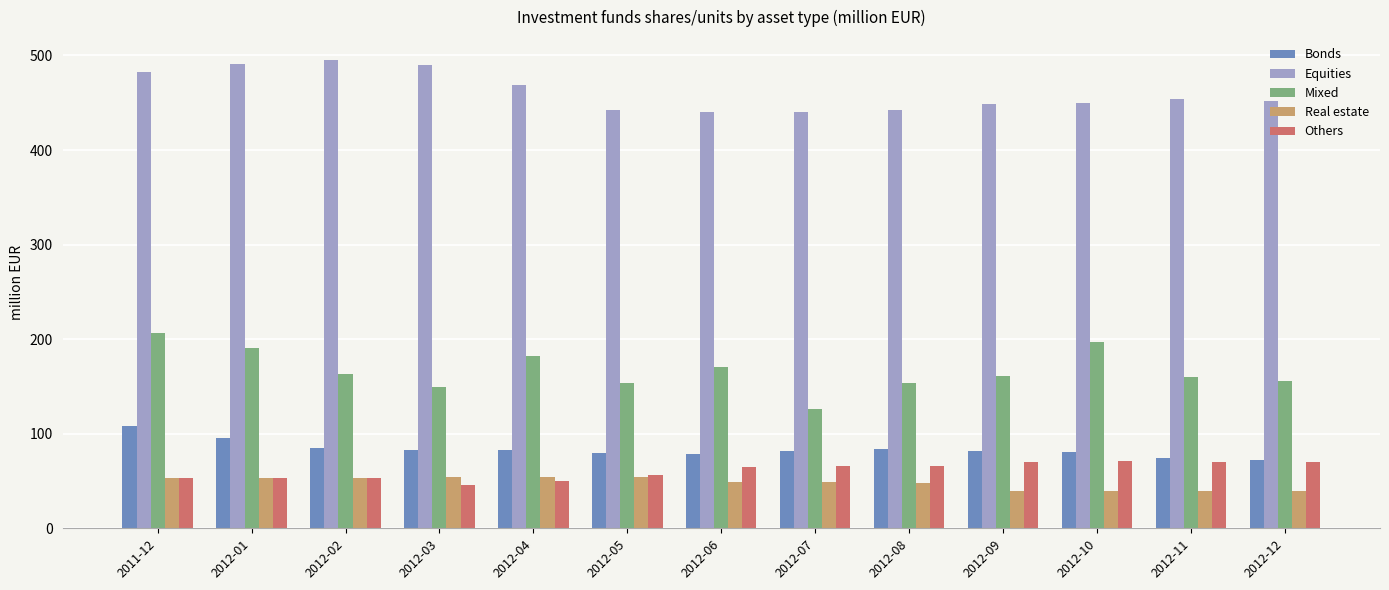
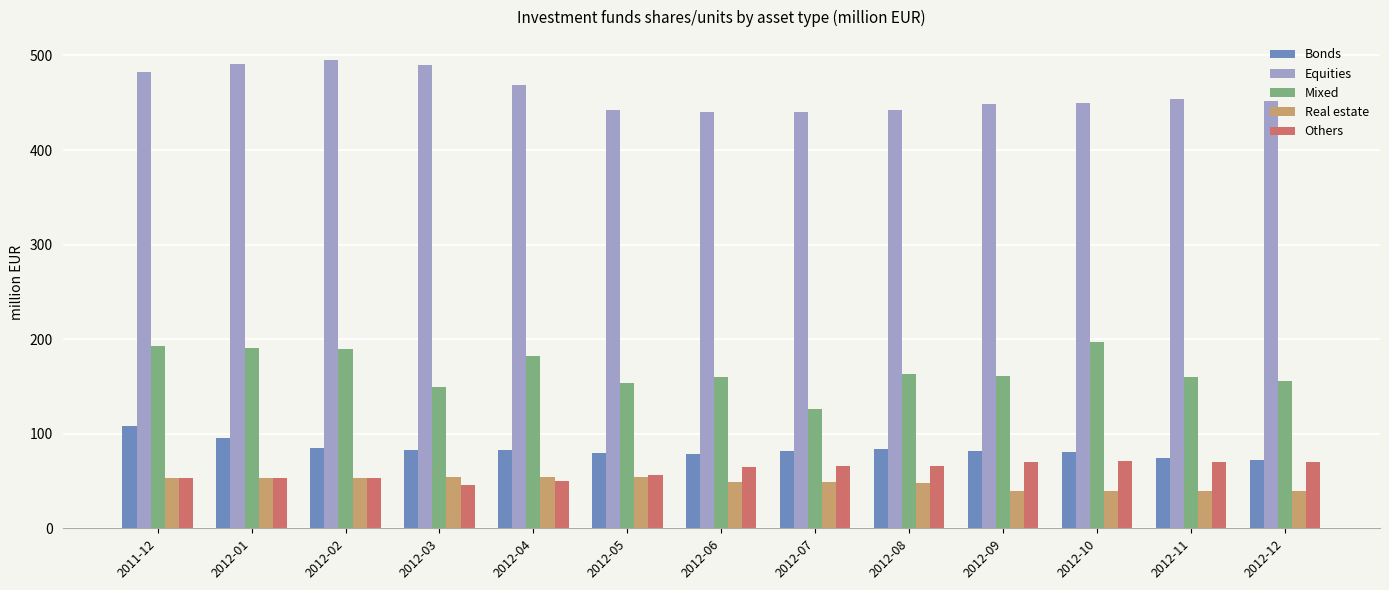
Mixed, 2011-12: 210 -> 190
Mixed, 2012-02: 160 -> 190
Mixed, 2012-06: 170 -> 160
Mixed, 2012-08: 150 -> 160
